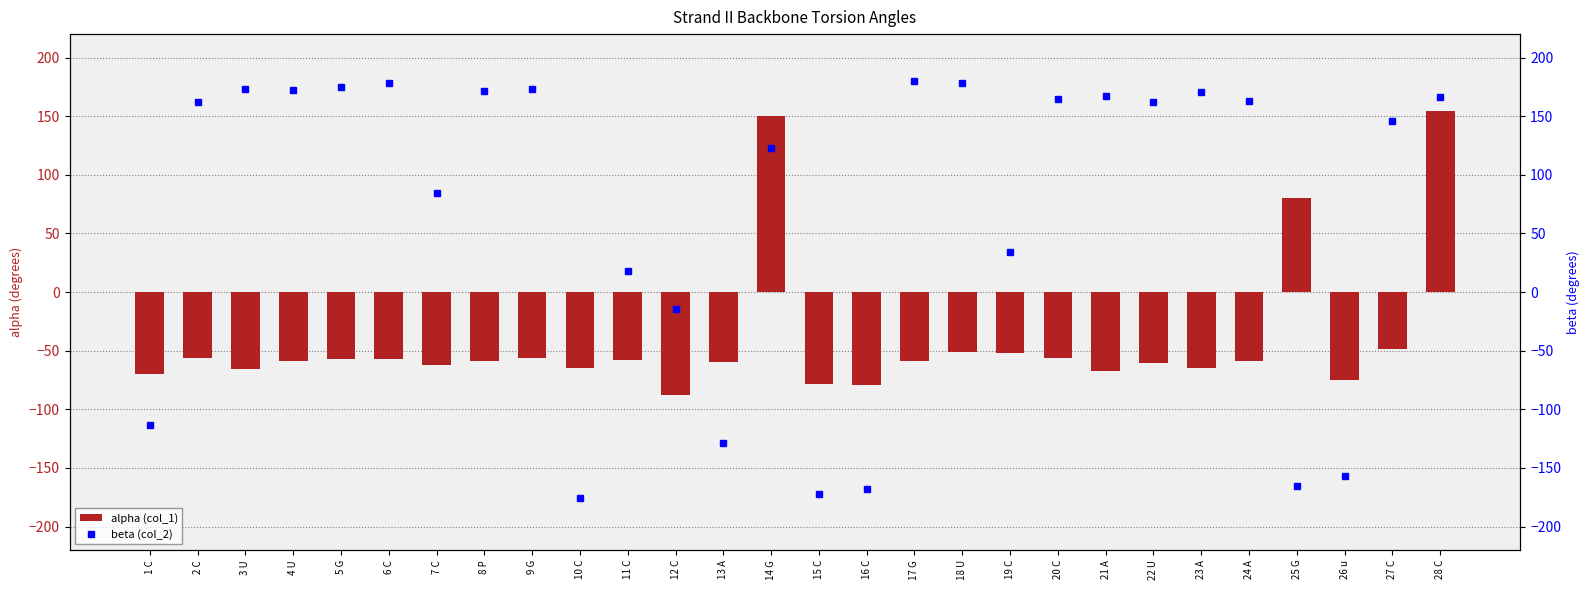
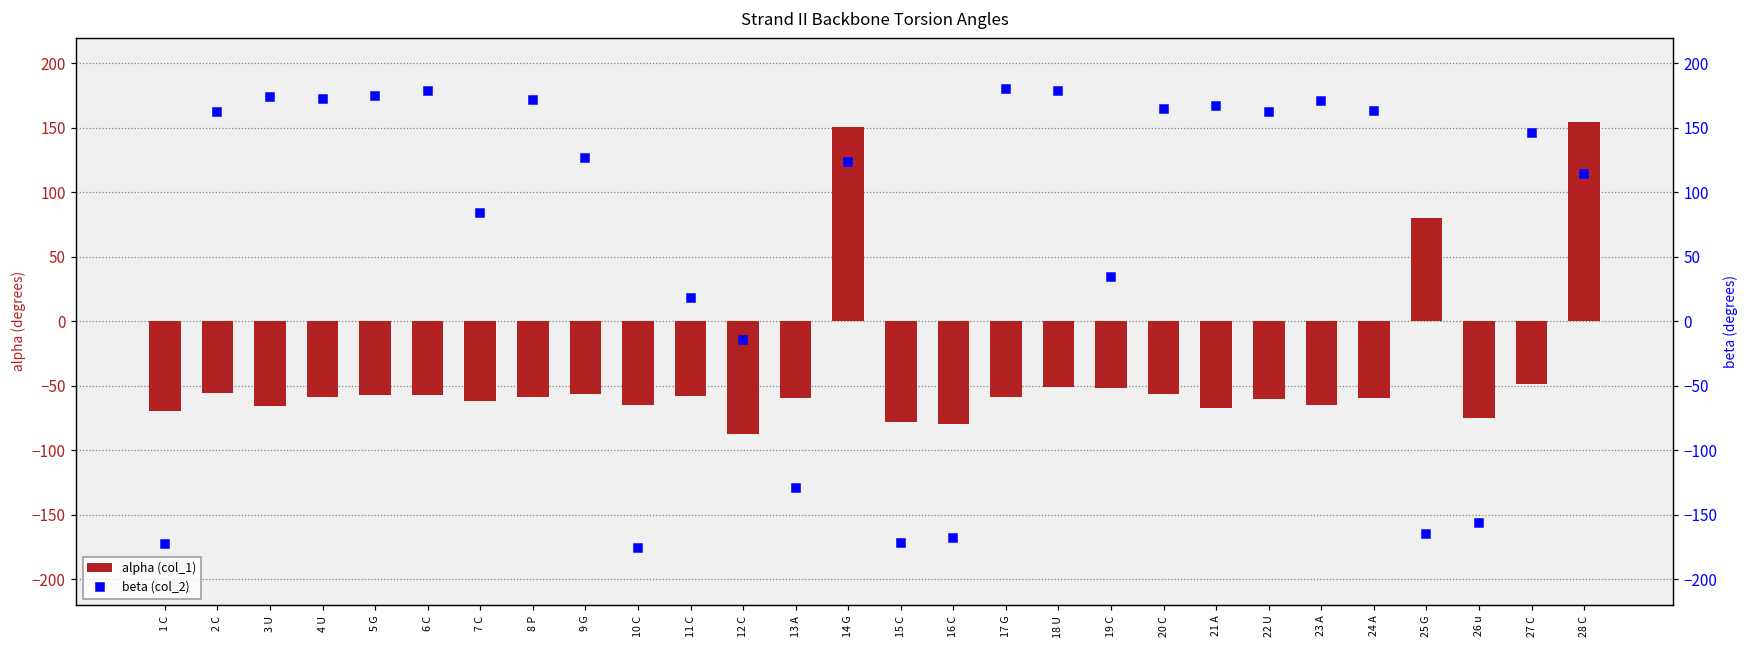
beta (col_2), 1 C: -114 -> -173
beta (col_2), 9 G: 173 -> 127
beta (col_2), 28 C: 166 -> 114
